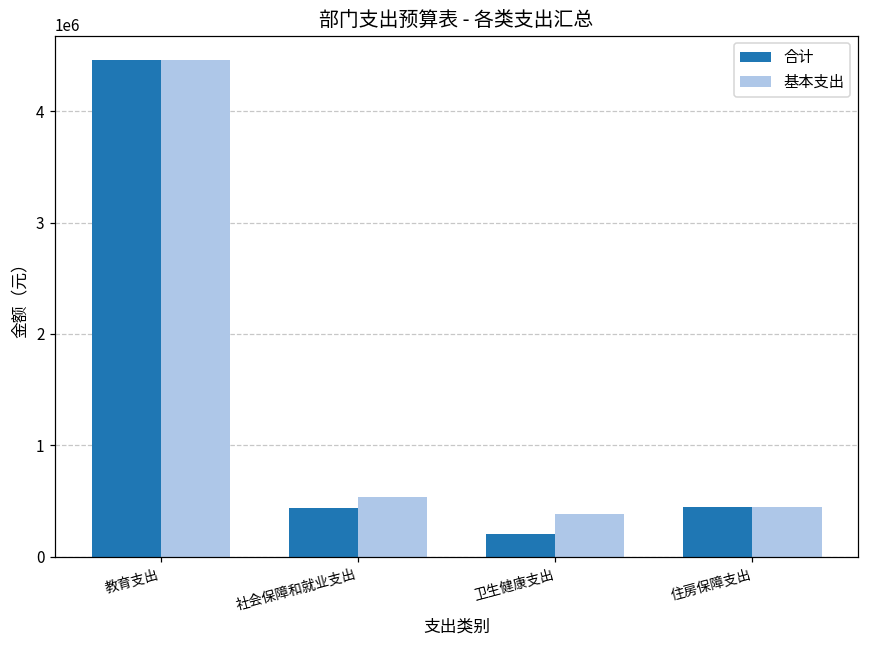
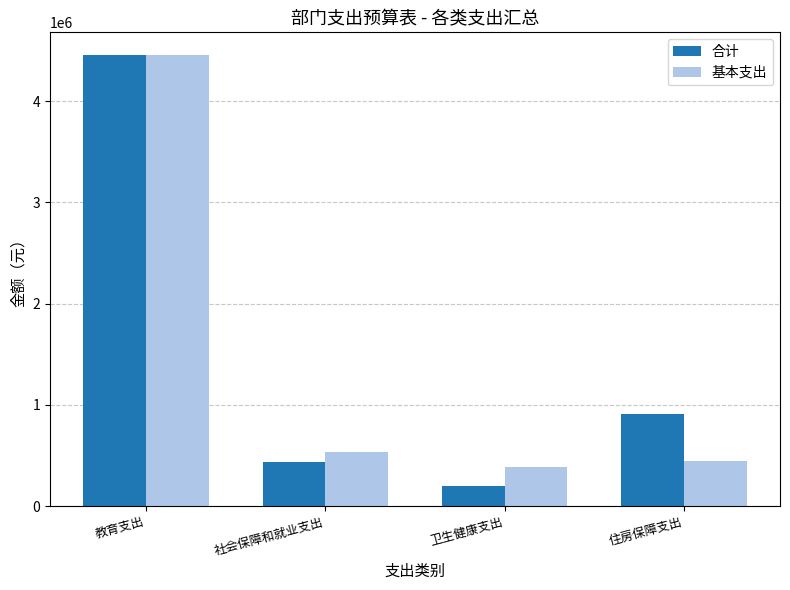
合计, 住房保障支出: 450000 -> 910000
